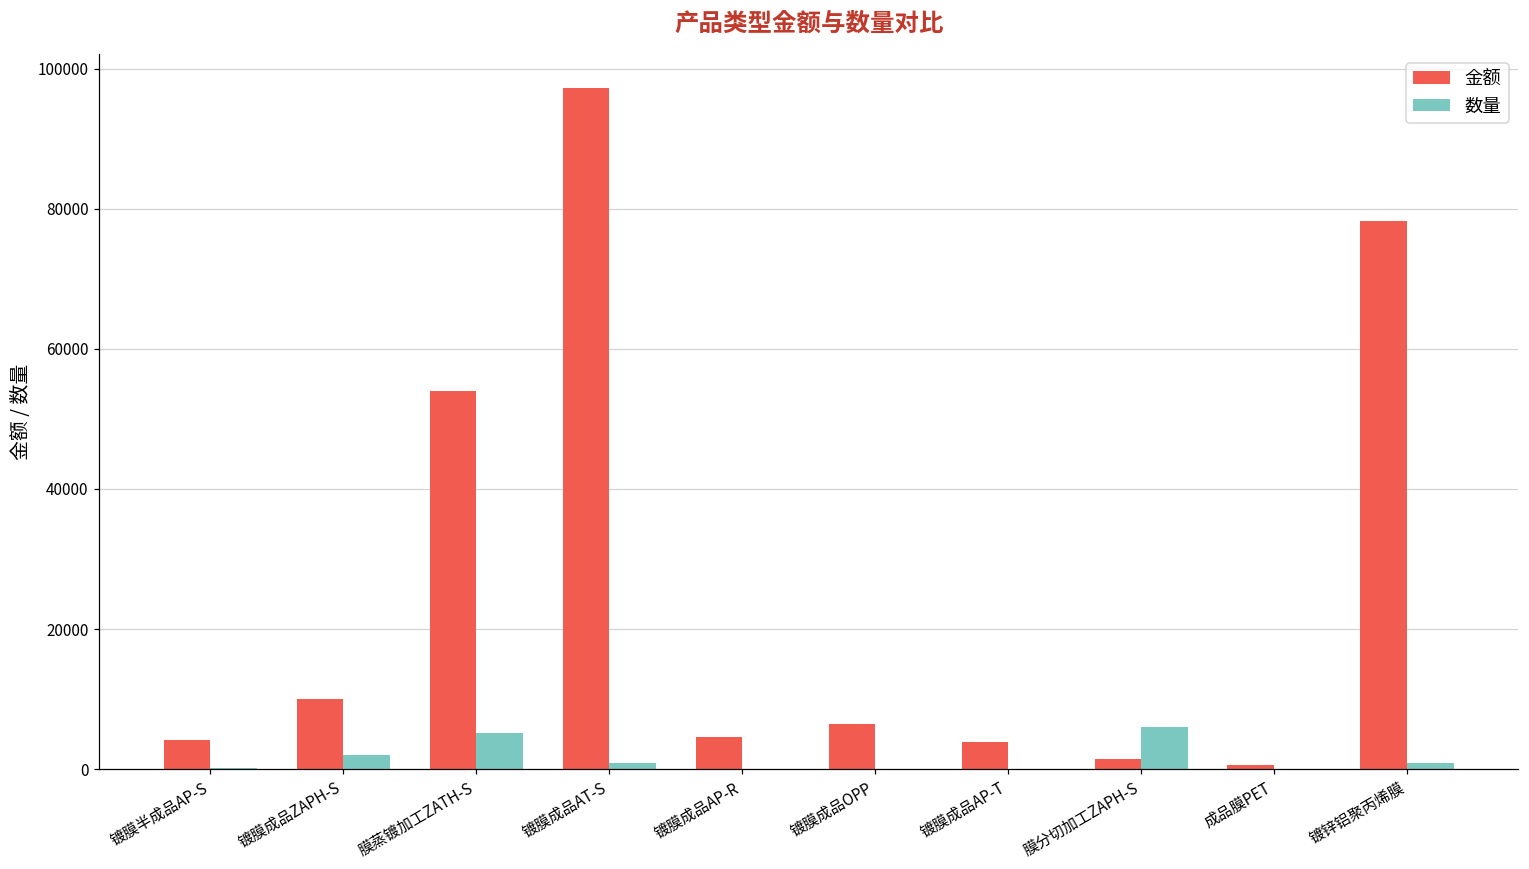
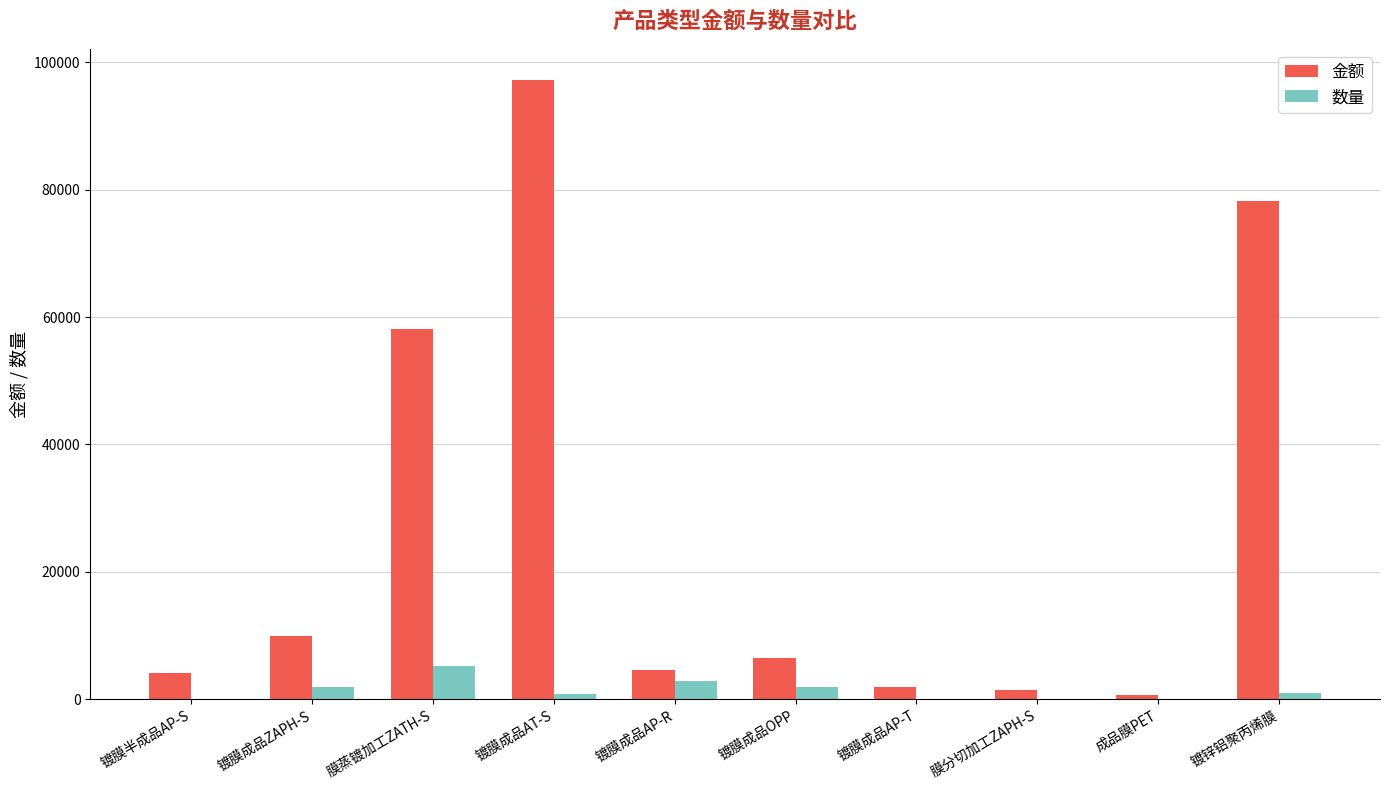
金额, 膜蒸镀加工ZATH-S: 54000 -> 58000
数量, 镀膜成品AP-R: 0 -> 3000
数量, 镀膜成品OPP: 0 -> 2000
金额, 镀膜成品AP-T: 4000 -> 2000
数量, 膜分切加工ZAPH-S: 6000 -> 0
